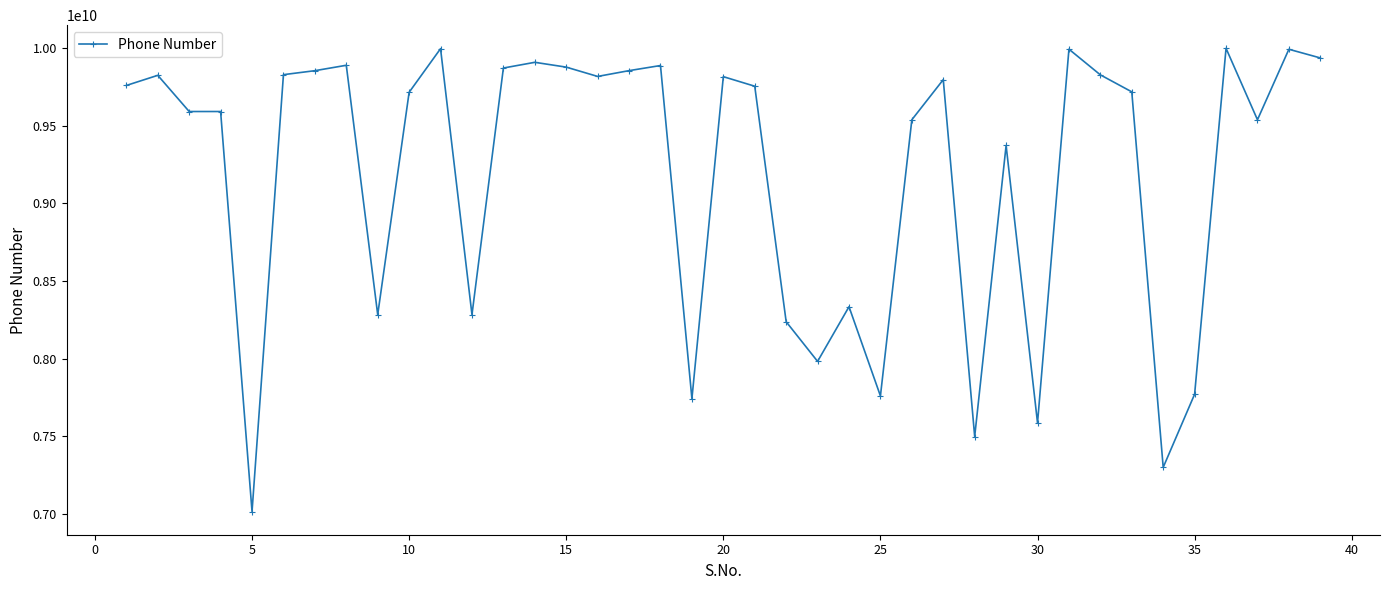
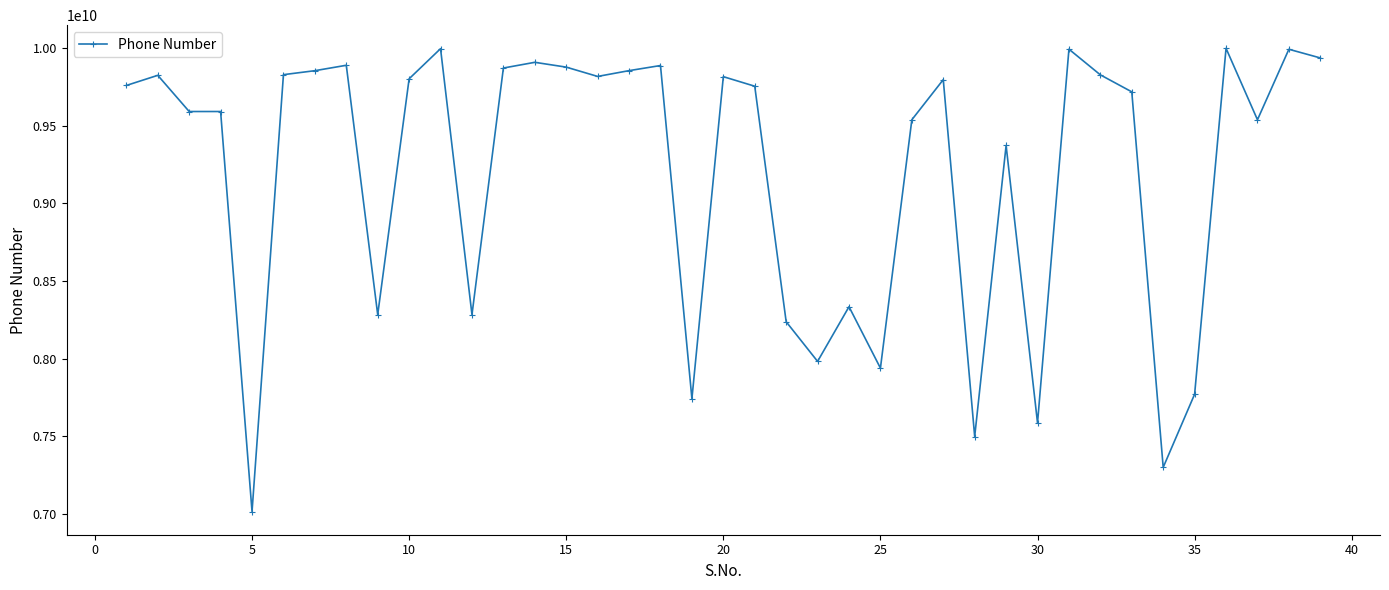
10: 9720000000 -> 9800000000
25: 7760000000 -> 7940000000
